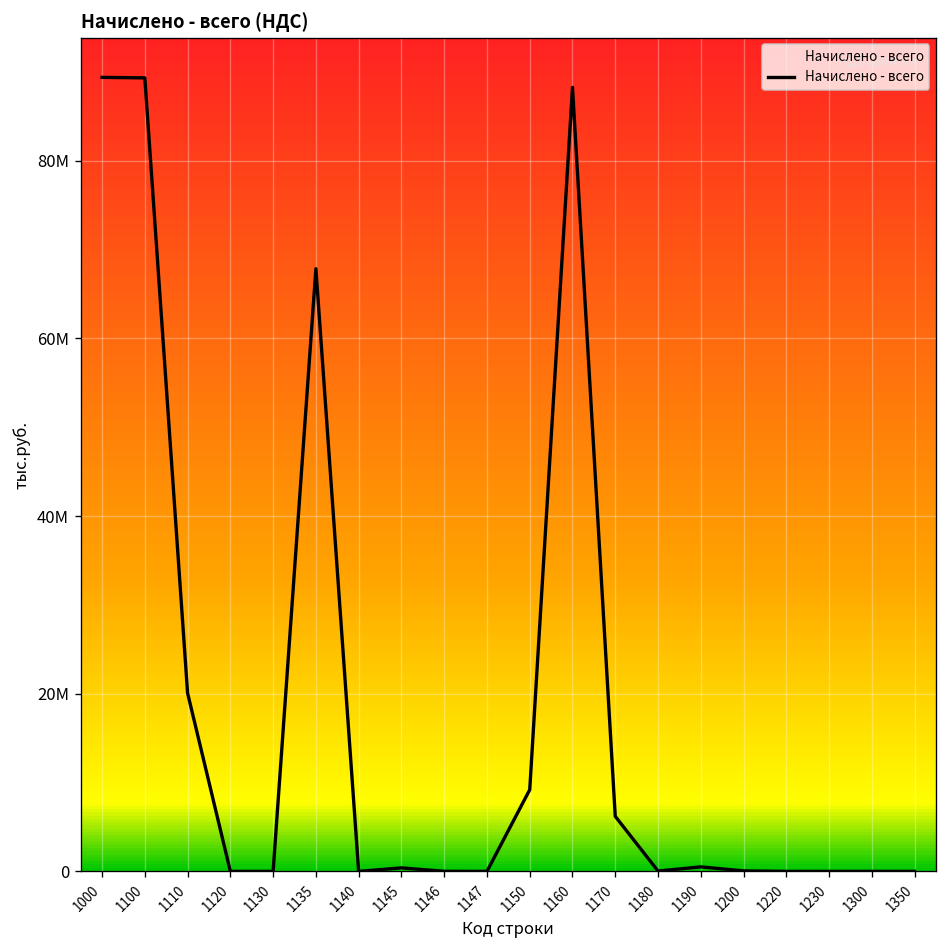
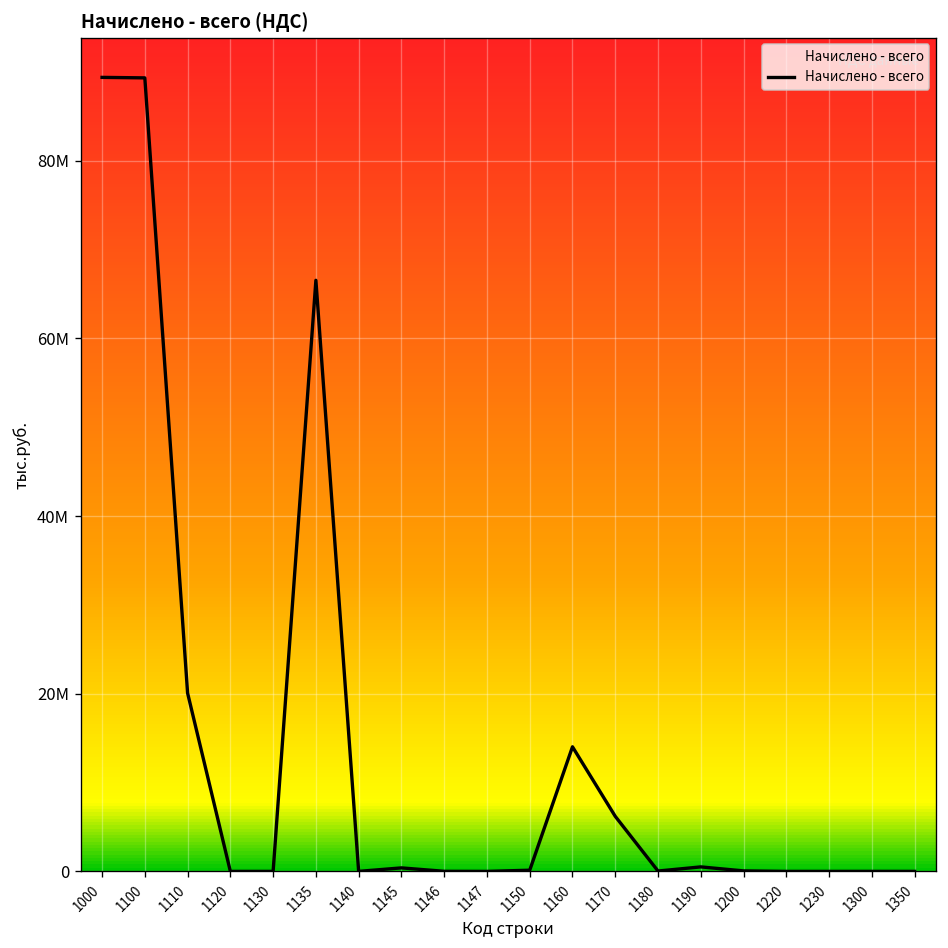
1135: 68000000 -> 67000000
1150: 9000000 -> 0
1160: 88000000 -> 14000000
